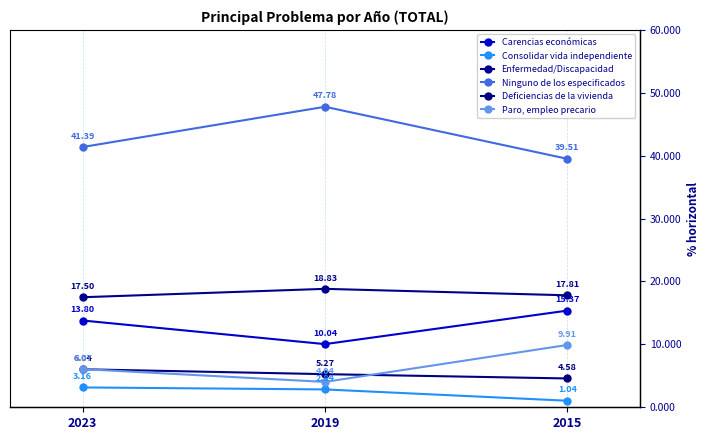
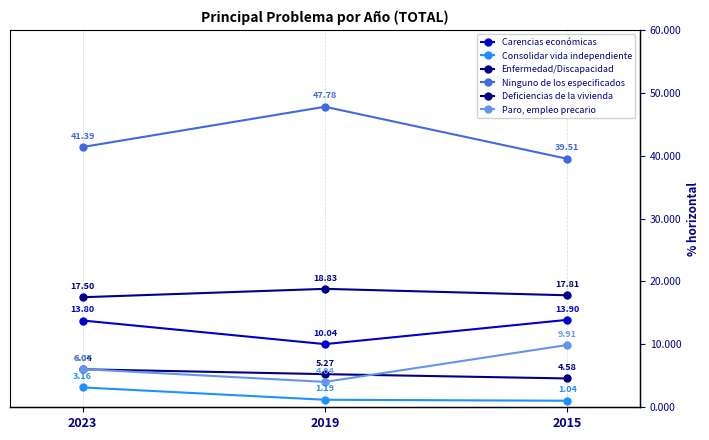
Consolidar vida independiente, 2019: 2.84 -> 1.19
Carencias económicas, 2015: 15.37 -> 13.90
